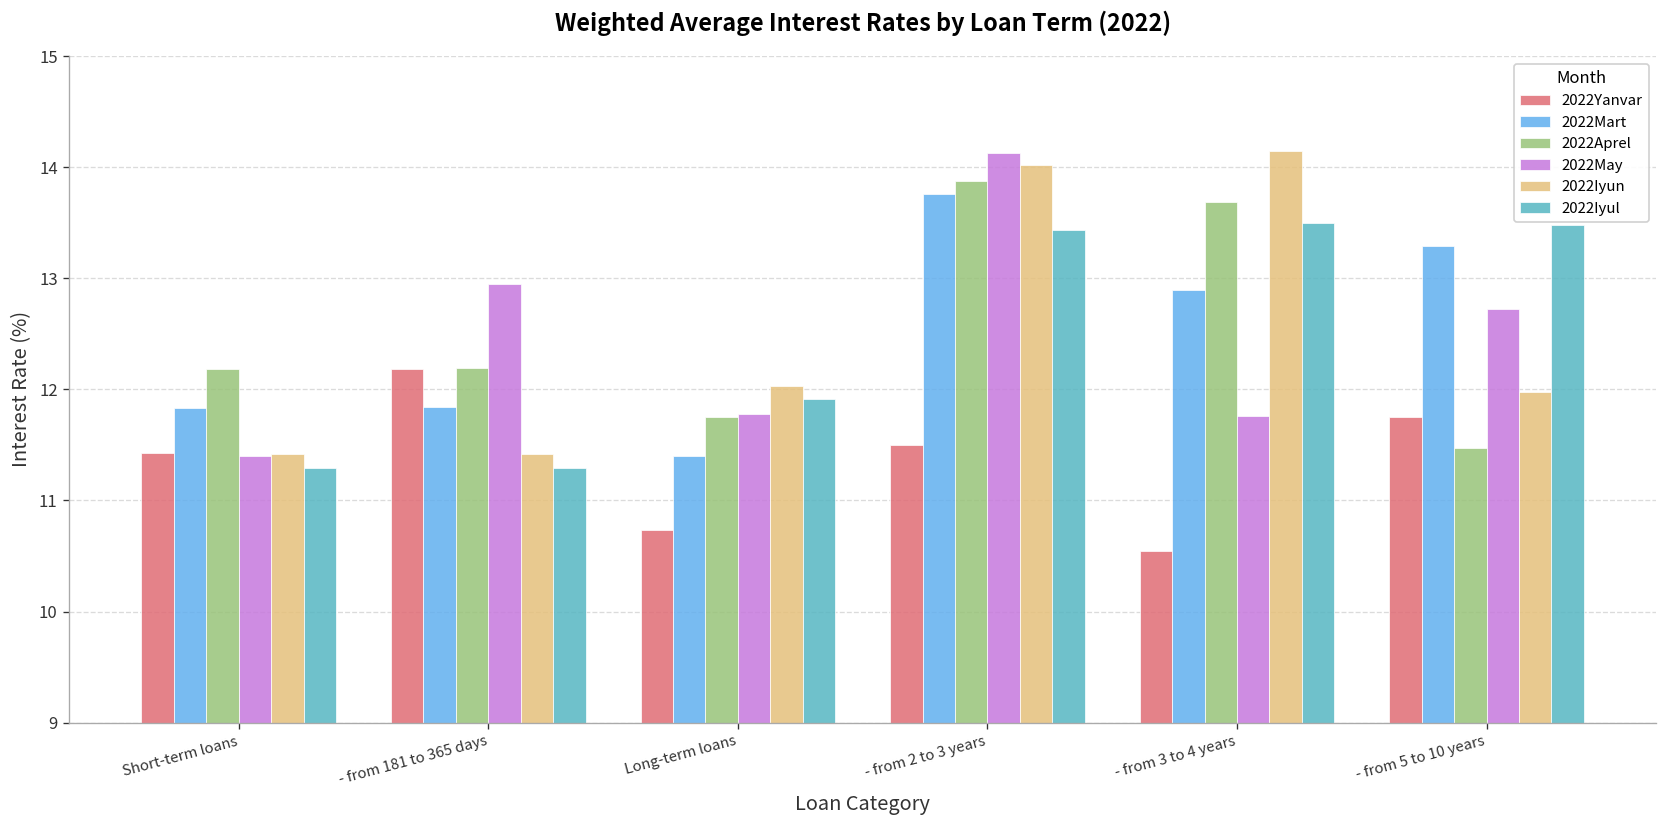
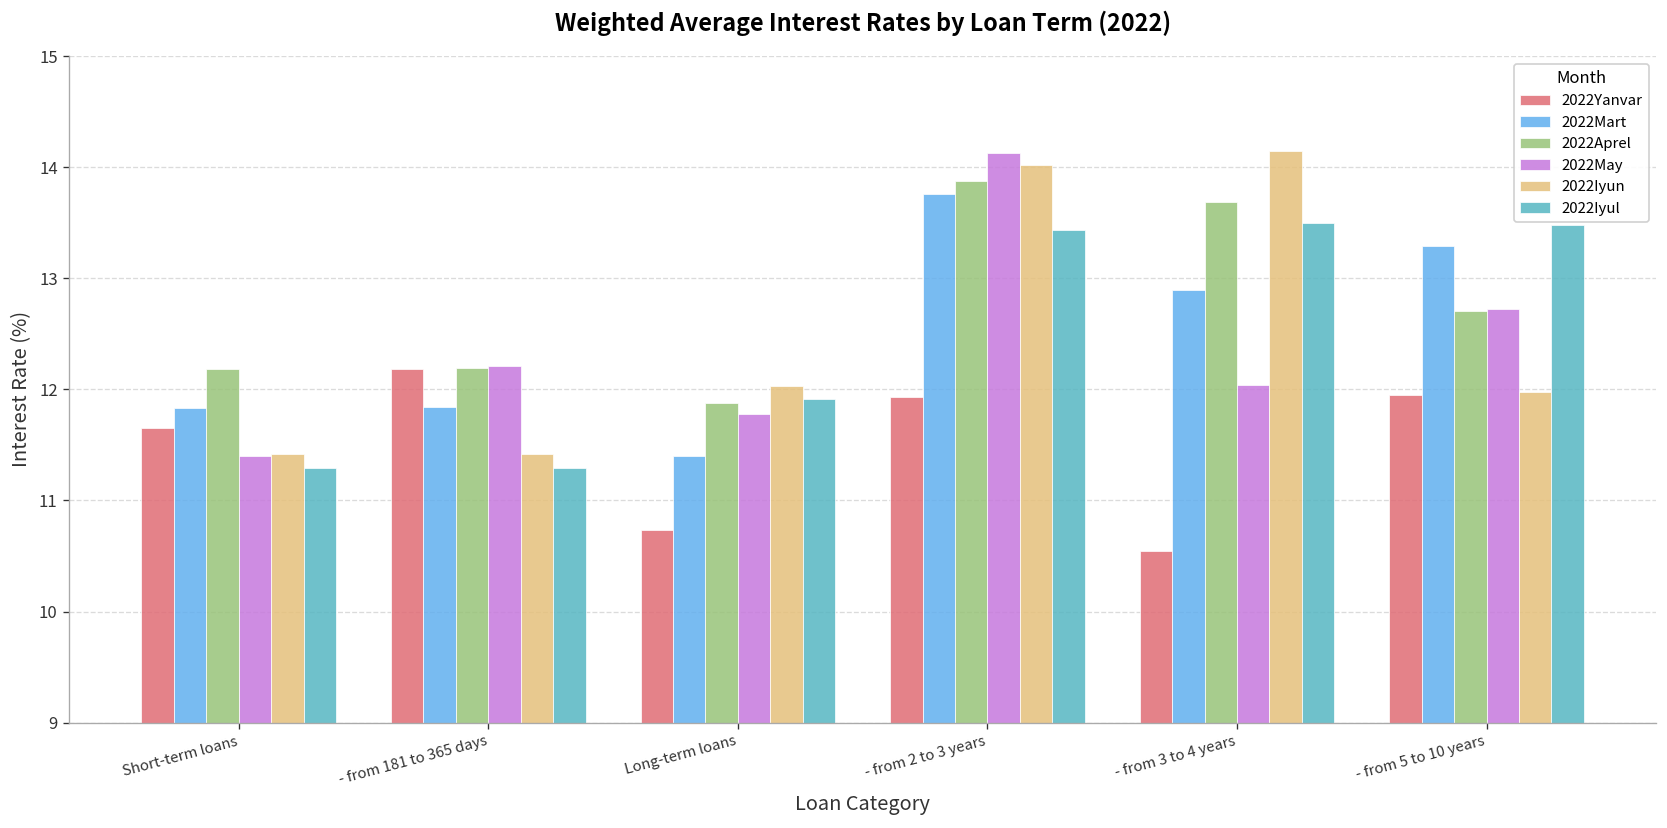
2022Yanvar, Short-term loans: 11.4 -> 11.7
2022May, - from 181 to 365 days: 12.9 -> 12.2
2022Aprel, Long-term loans: 11.8 -> 11.9
2022Yanvar, - from 2 to 3 years: 11.5 -> 11.9
2022May, - from 3 to 4 years: 11.8 -> 12.0
2022Yanvar, - from 5 to 10 years: 11.7 -> 12.0
2022Aprel, - from 5 to 10 years: 11.5 -> 12.7
